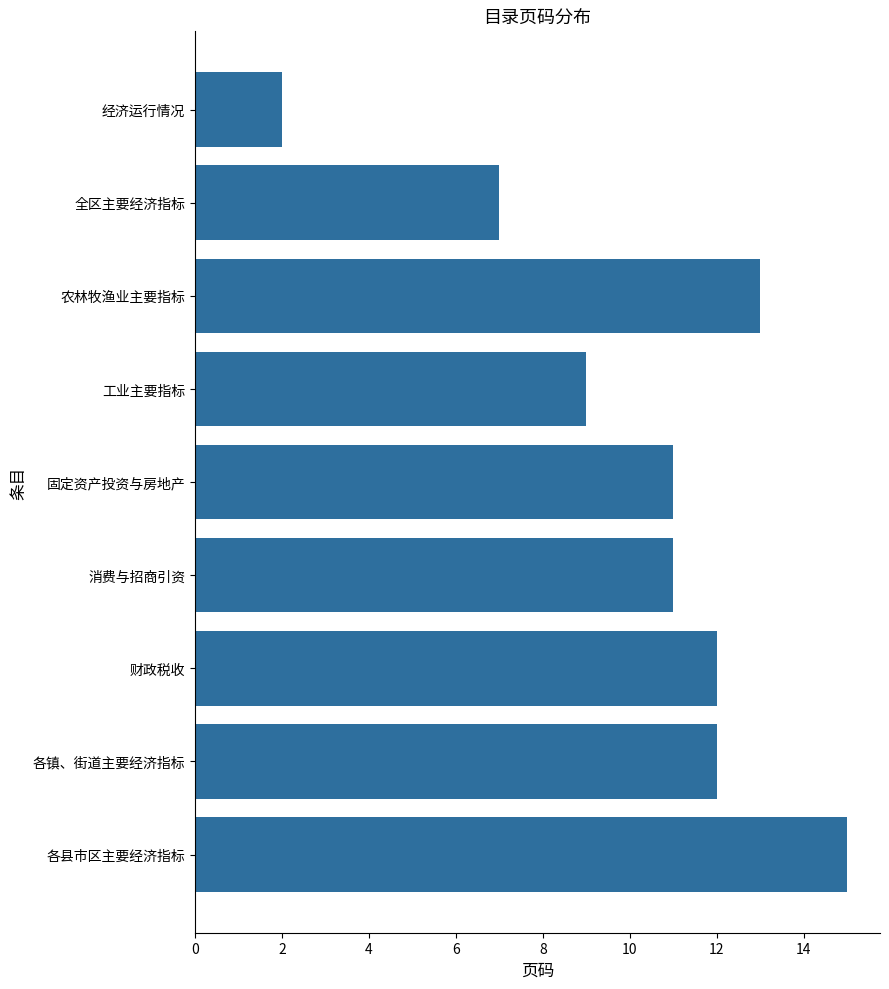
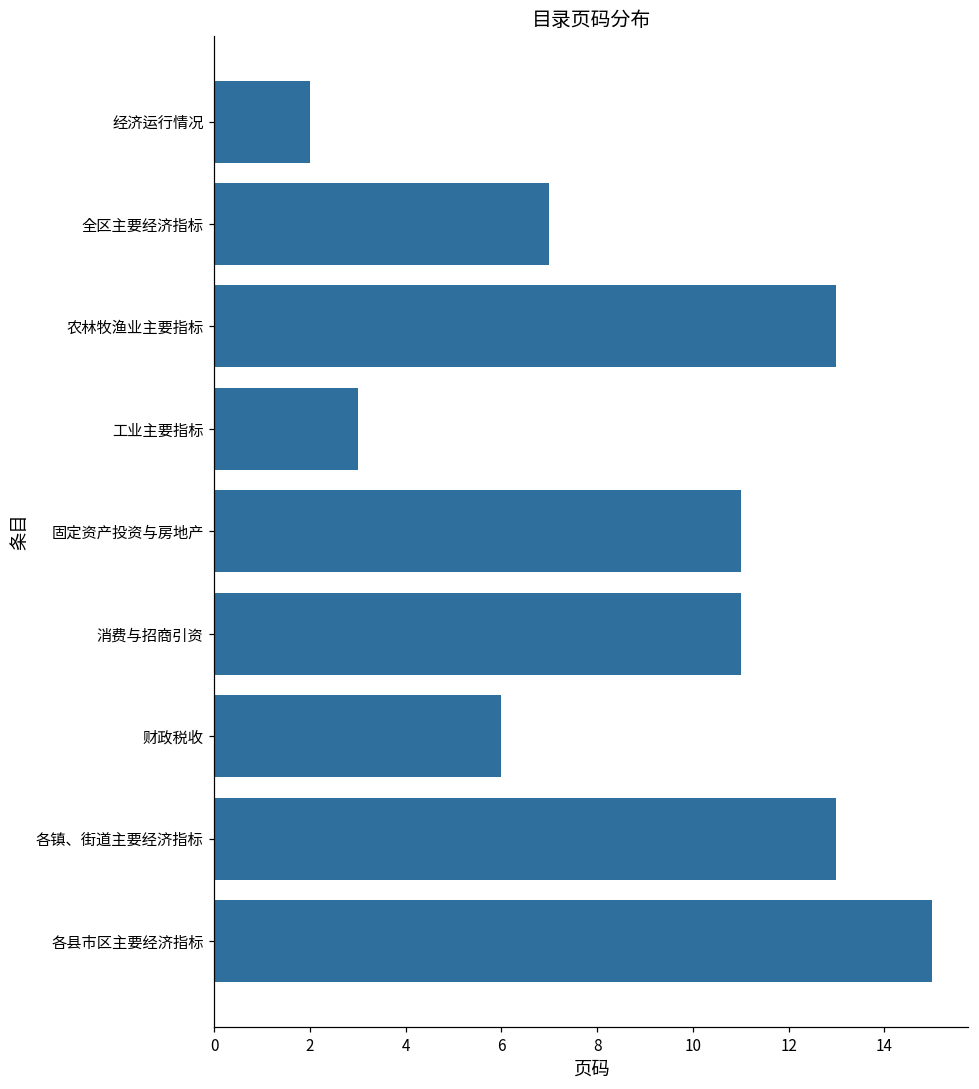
工业主要指标: 9 -> 3
财政税收: 12 -> 6
各镇、街道主要经济指标: 12 -> 13
